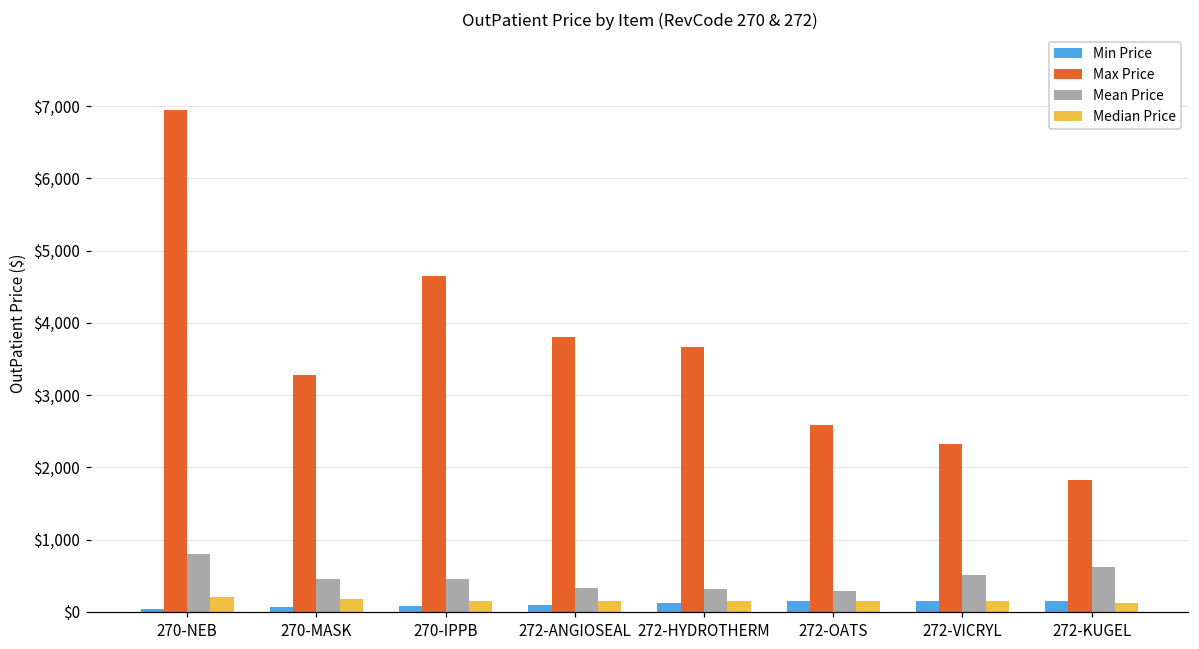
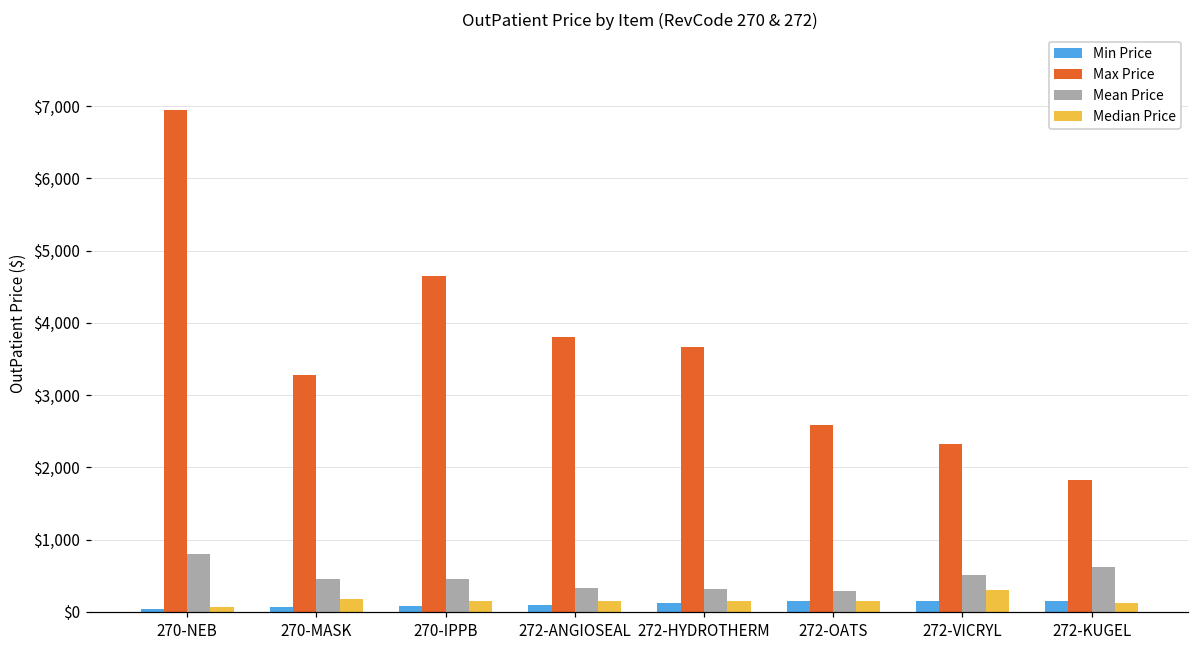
Median Price, 270-NEB: $200 -> $100
Median Price, 272-VICRYL: $100 -> $300
